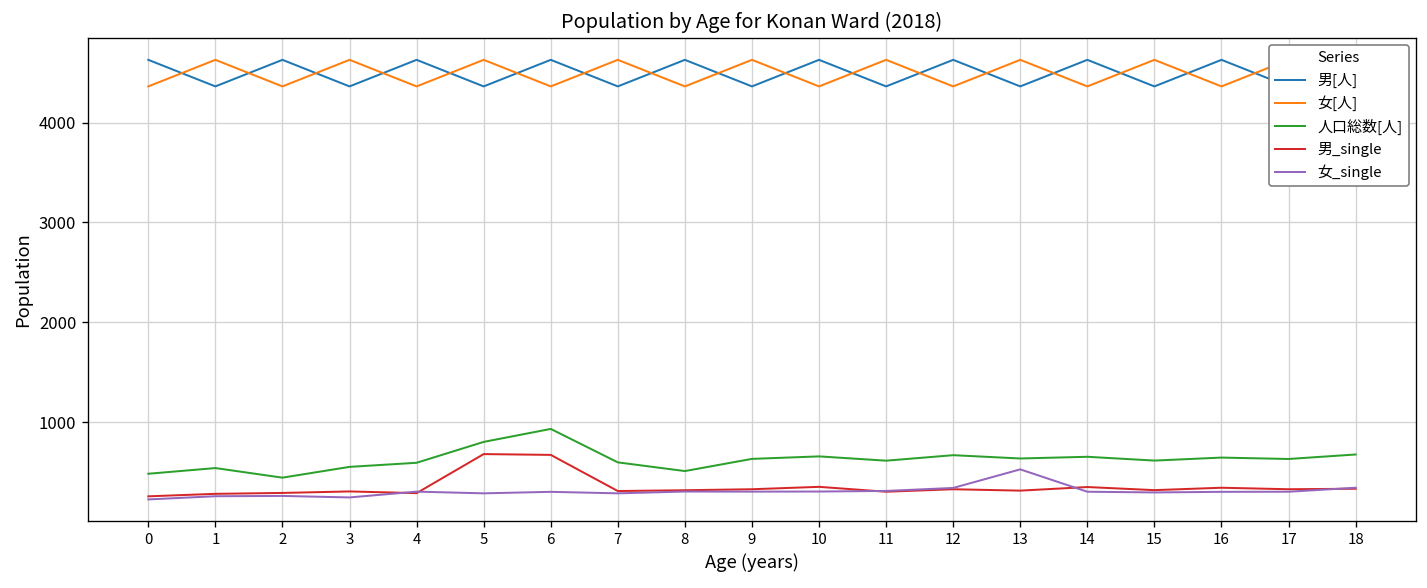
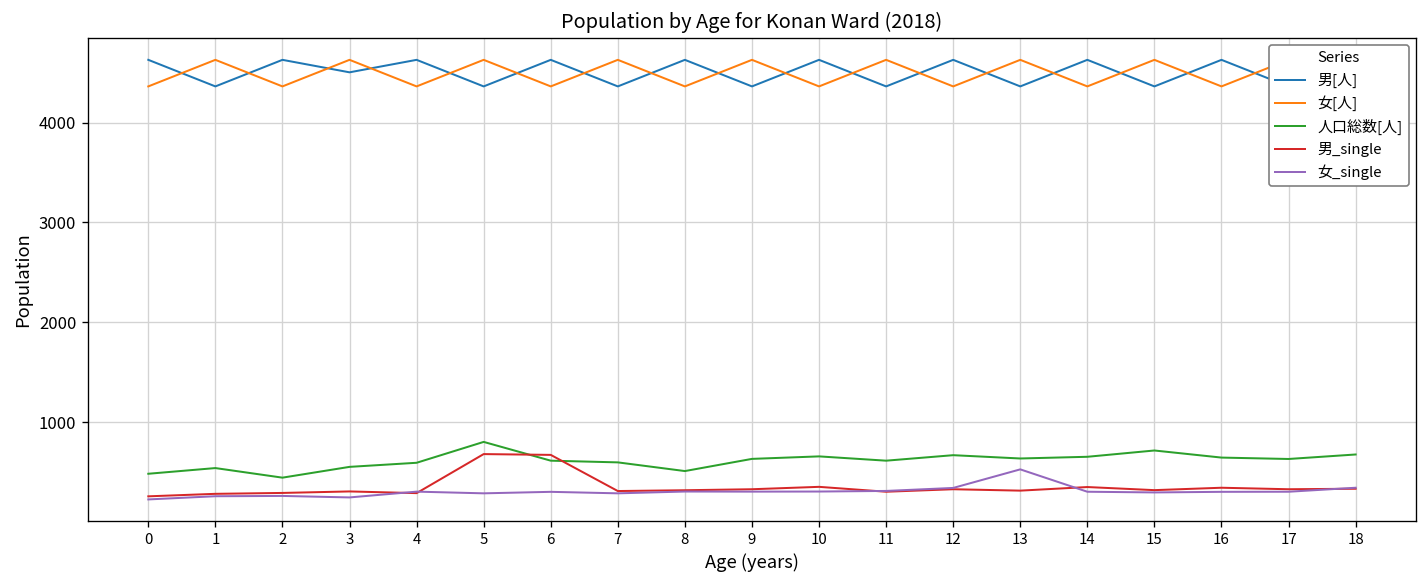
男[人], 3: 4400 -> 4500
人口総数[人], 6: 900 -> 600
人口総数[人], 15: 600 -> 700
